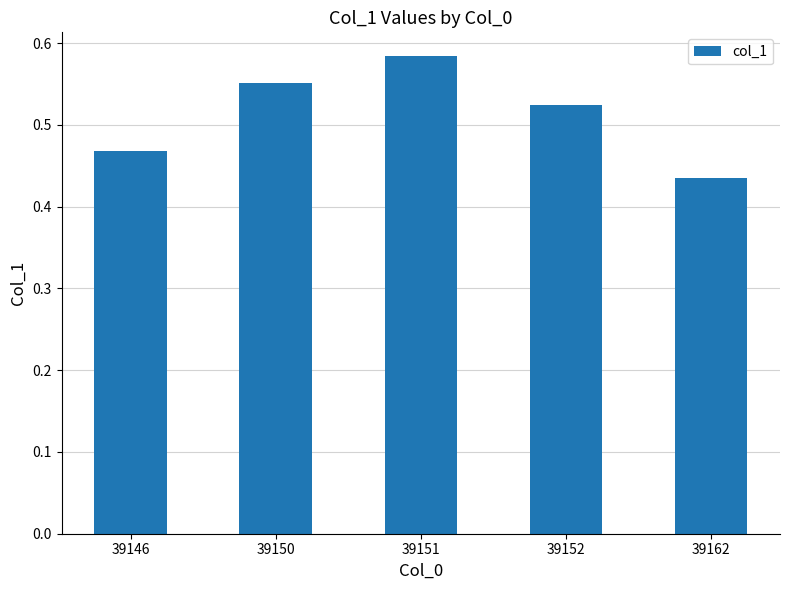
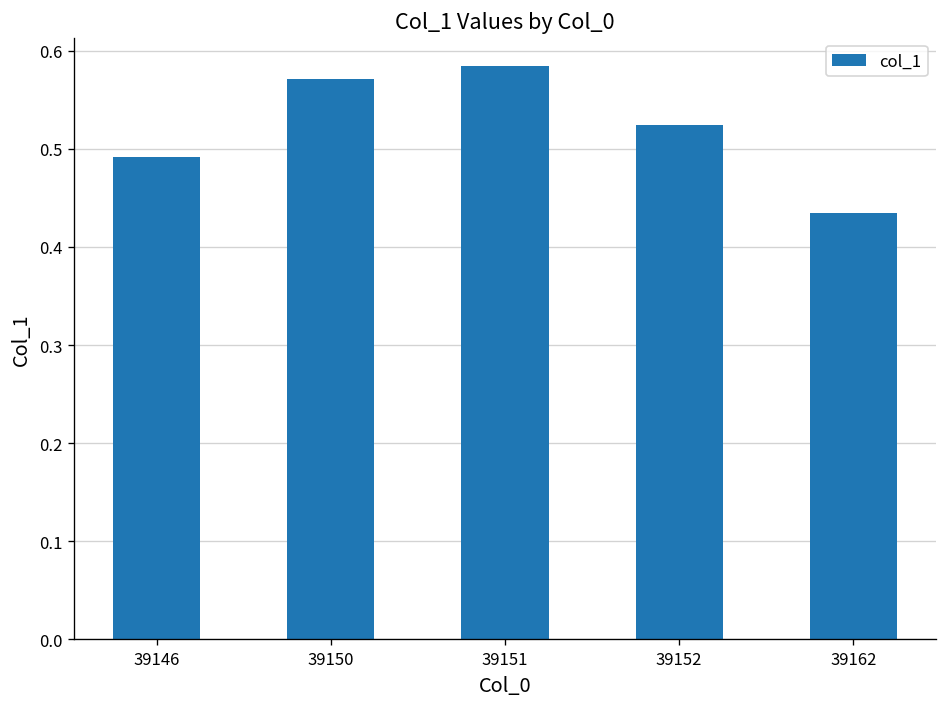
39146: 0.47 -> 0.49
39150: 0.55 -> 0.57
